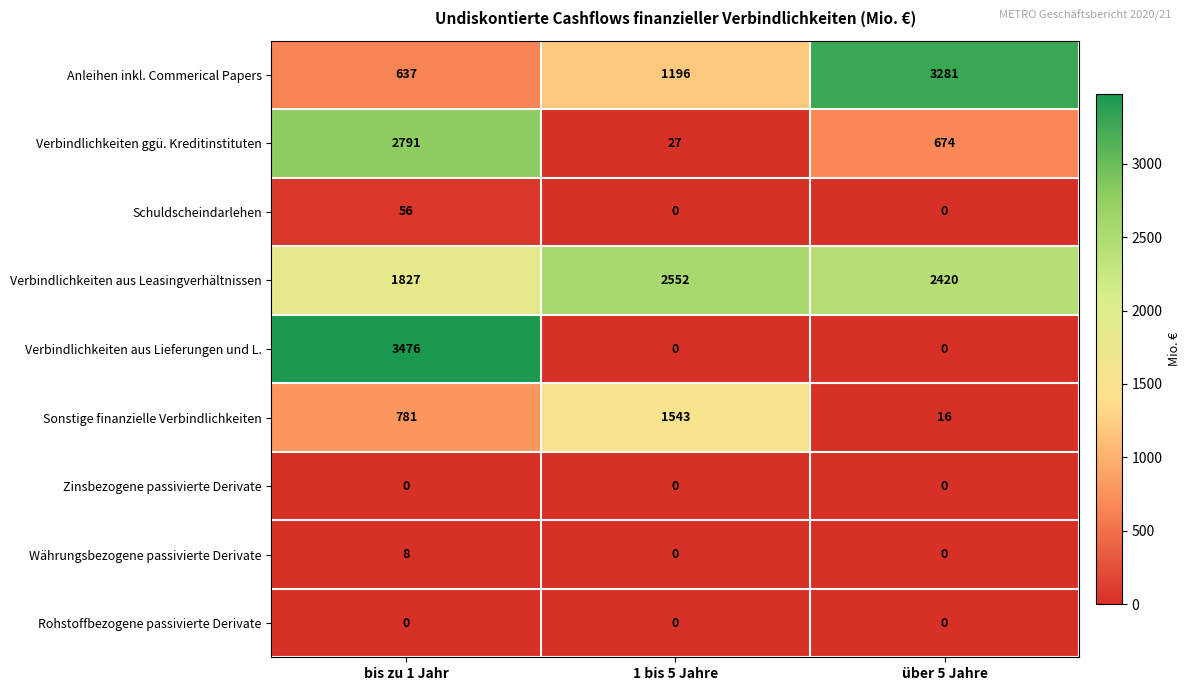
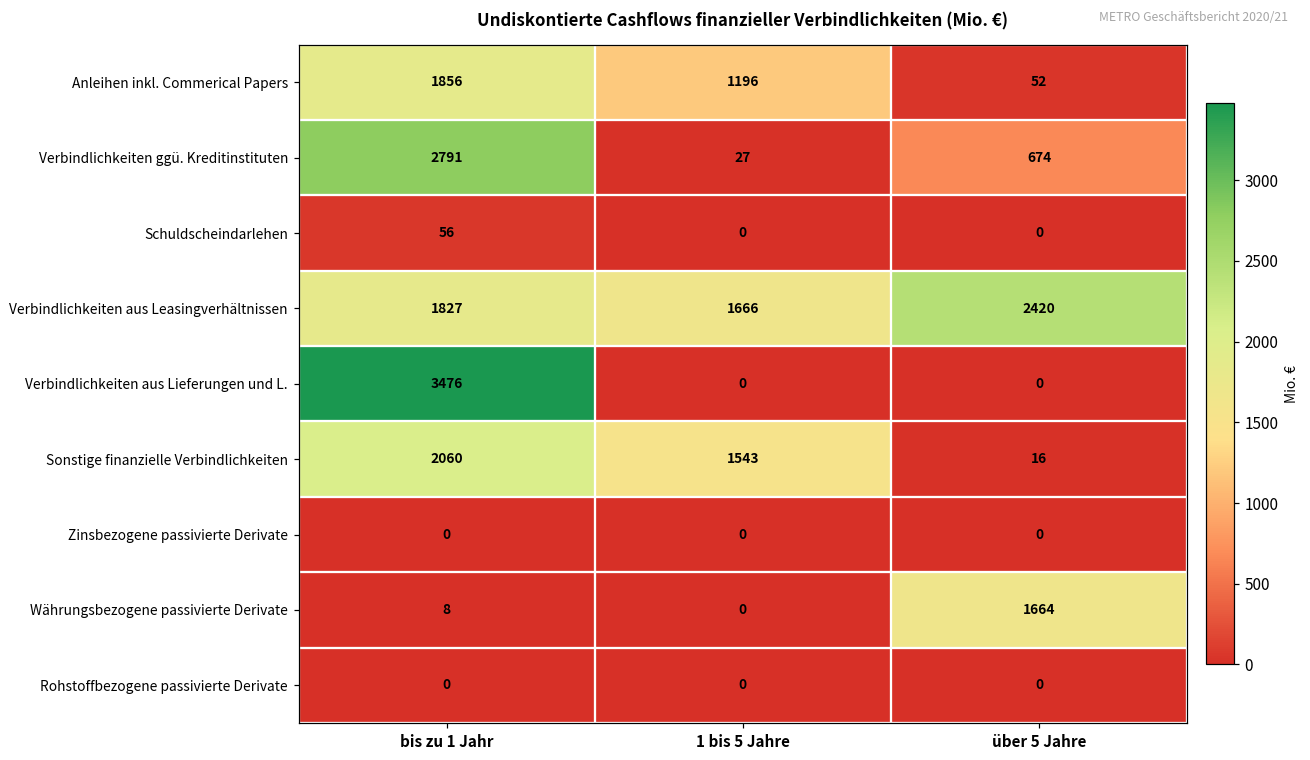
Anleihen inkl. Commerical Papers, bis zu 1 Jahr: 637 -> 1856
Anleihen inkl. Commerical Papers, über 5 Jahre: 3281 -> 52
Verbindlichkeiten aus Leasingverhältnissen, 1 bis 5 Jahre: 2552 -> 1666
Sonstige finanzielle Verbindlichkeiten, bis zu 1 Jahr: 781 -> 2060
Währungsbezogene passivierte Derivate, über 5 Jahre: 0 -> 1664
